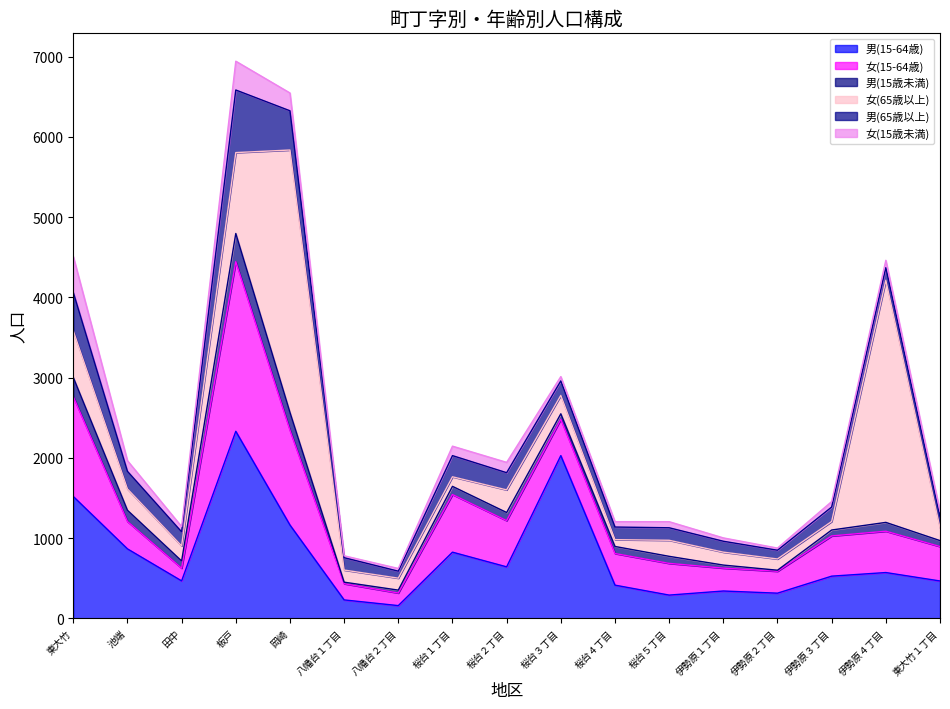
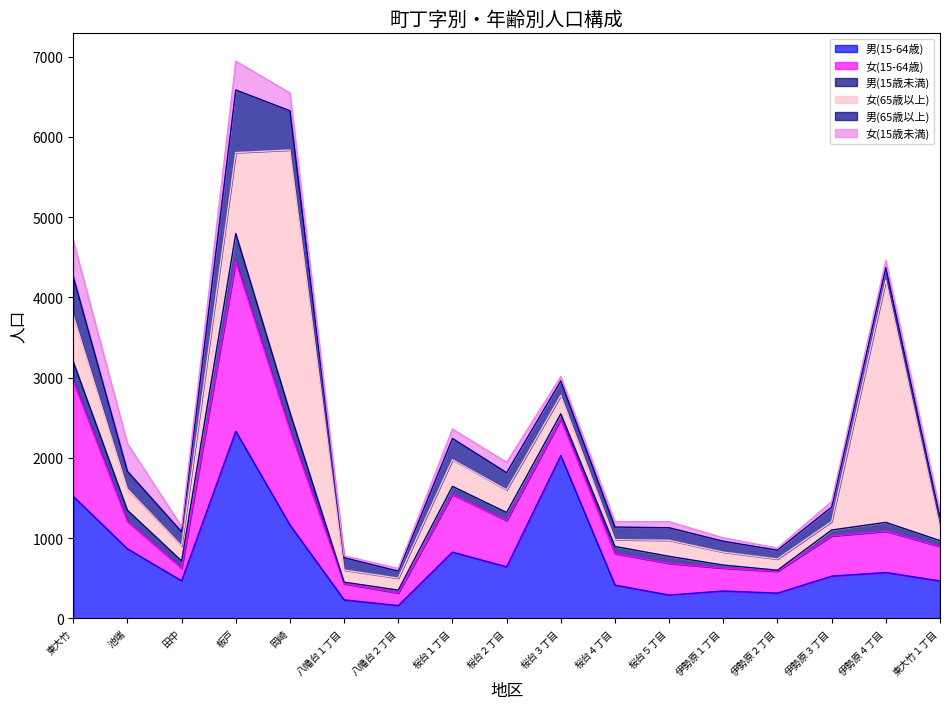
女(15-64歳), 東大竹: 1200 -> 1400
女(15歳未満), 池端: 100 -> 300
女(65歳以上), 桜台１丁目: 100 -> 300
